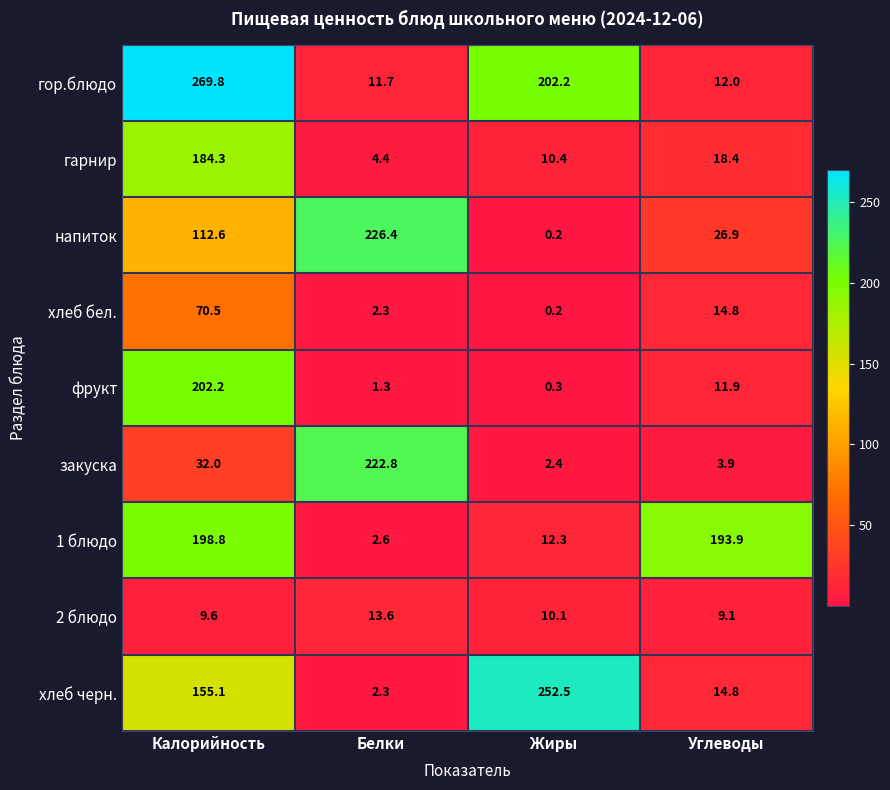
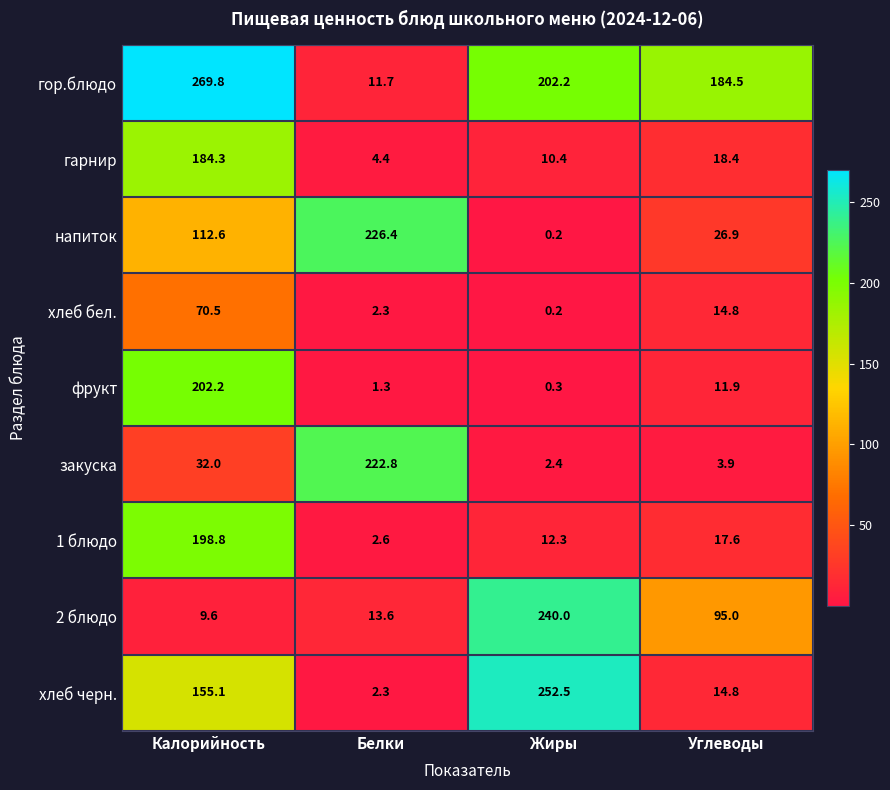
гор.блюдо, Углеводы: 12.0 -> 184.5
1 блюдо, Углеводы: 193.9 -> 17.6
2 блюдо, Жиры: 10.1 -> 240.0
2 блюдо, Углеводы: 9.1 -> 95.0
